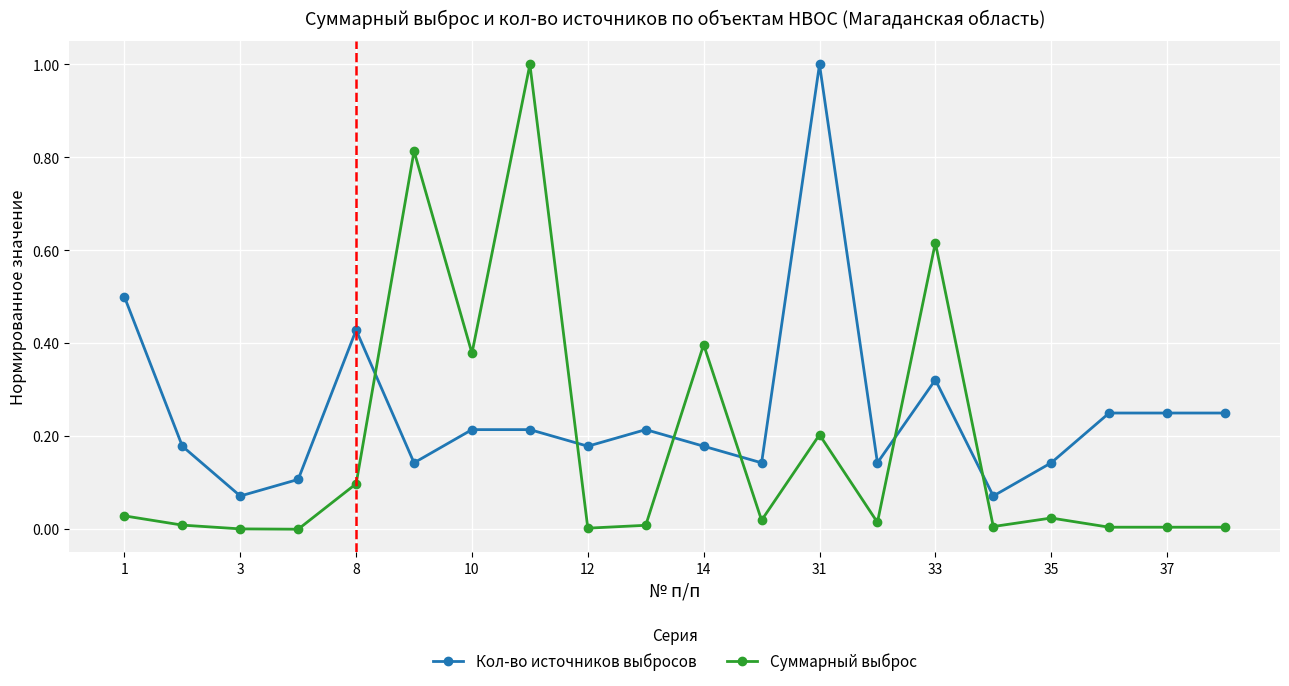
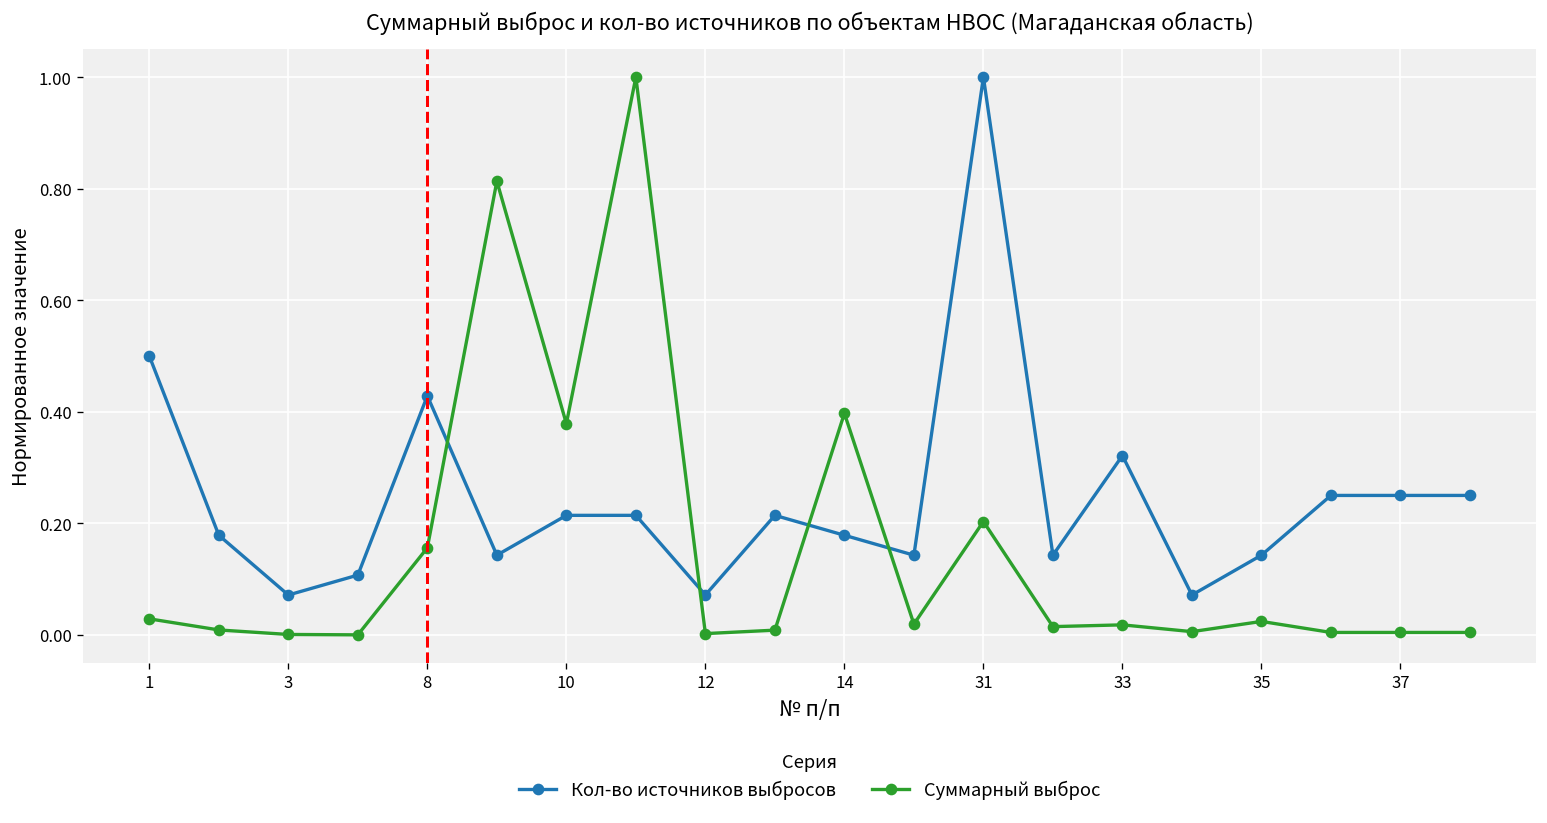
Суммарный выброс, 8: 0.10 -> 0.16
Кол-во источников выбросов, 12: 0.18 -> 0.07
Суммарный выброс, 33: 0.62 -> 0.02
